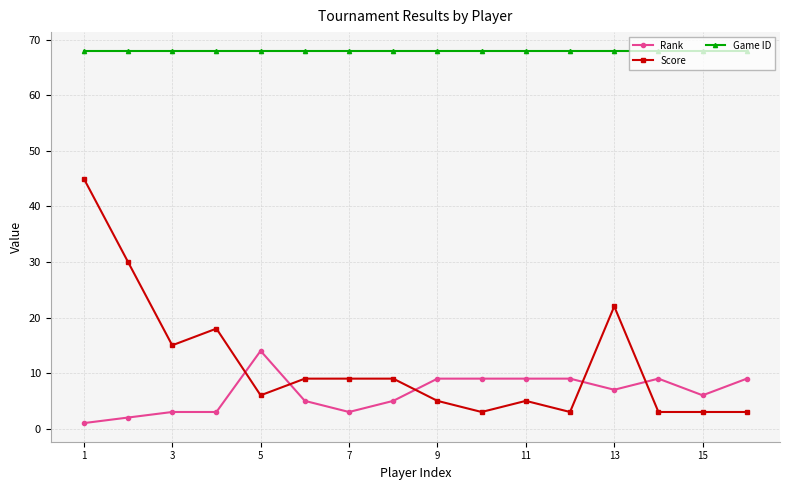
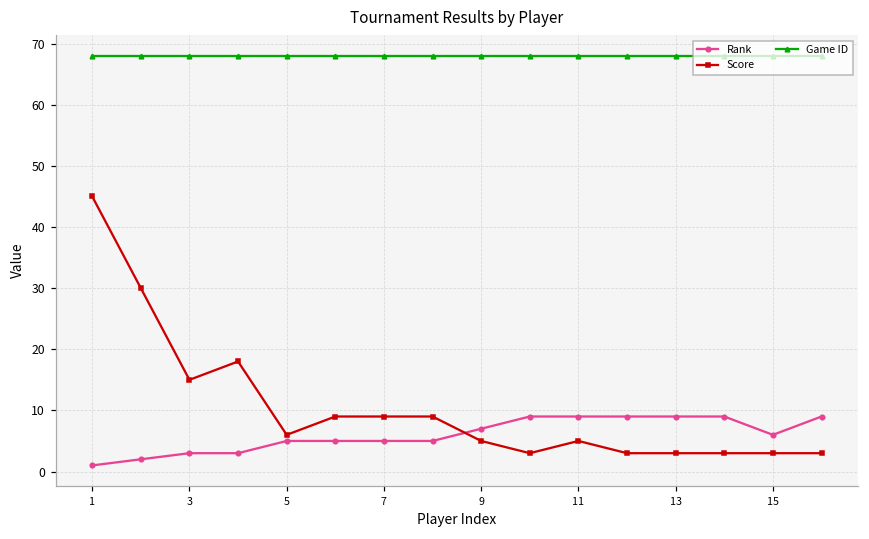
Rank, 5: 14 -> 5
Rank, 7: 3 -> 5
Rank, 9: 9 -> 7
Rank, 13: 7 -> 9
Score, 13: 22 -> 3
